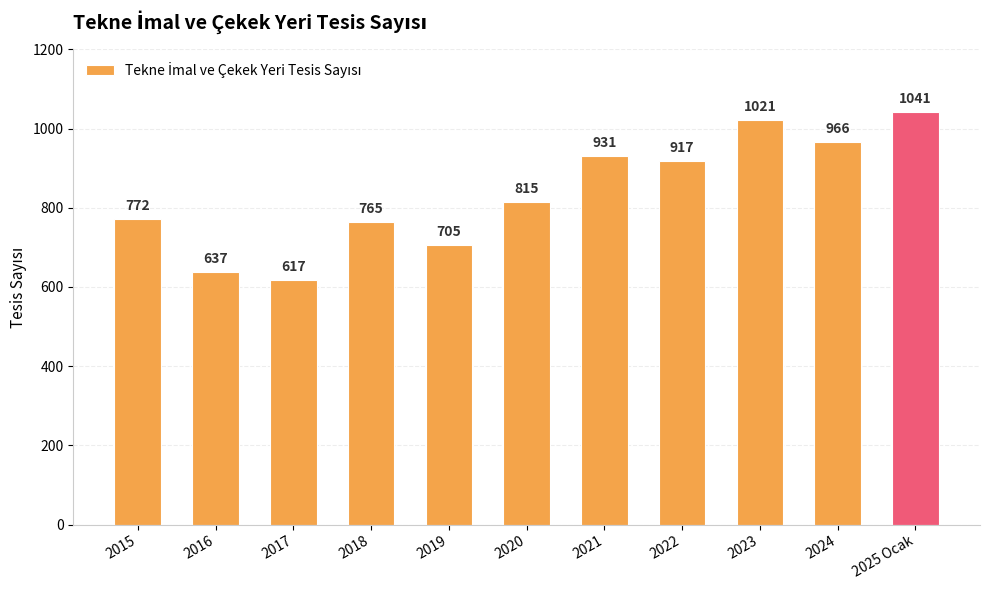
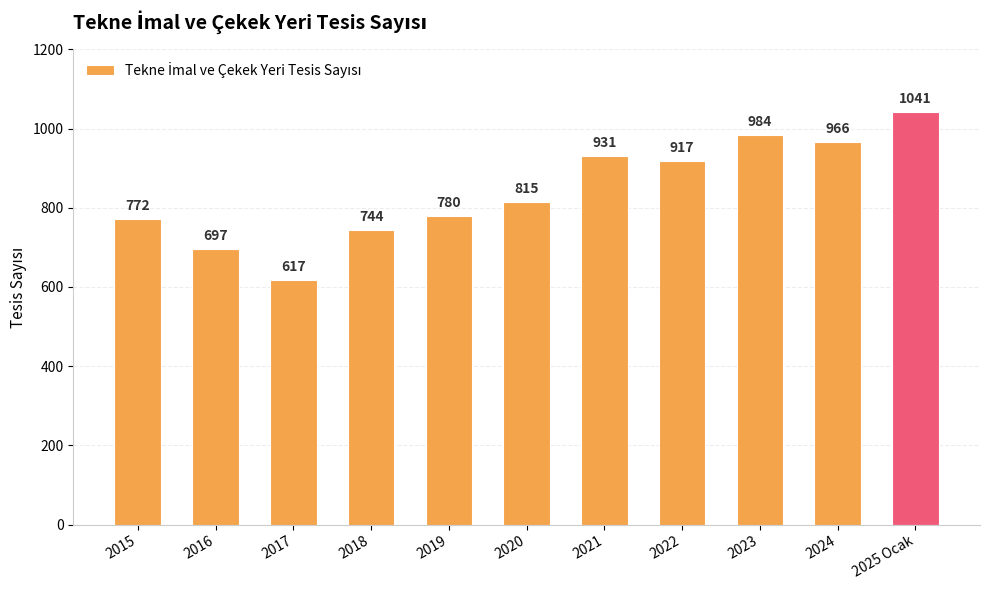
2016: 637 -> 697
2018: 765 -> 744
2019: 705 -> 780
2023: 1021 -> 984
